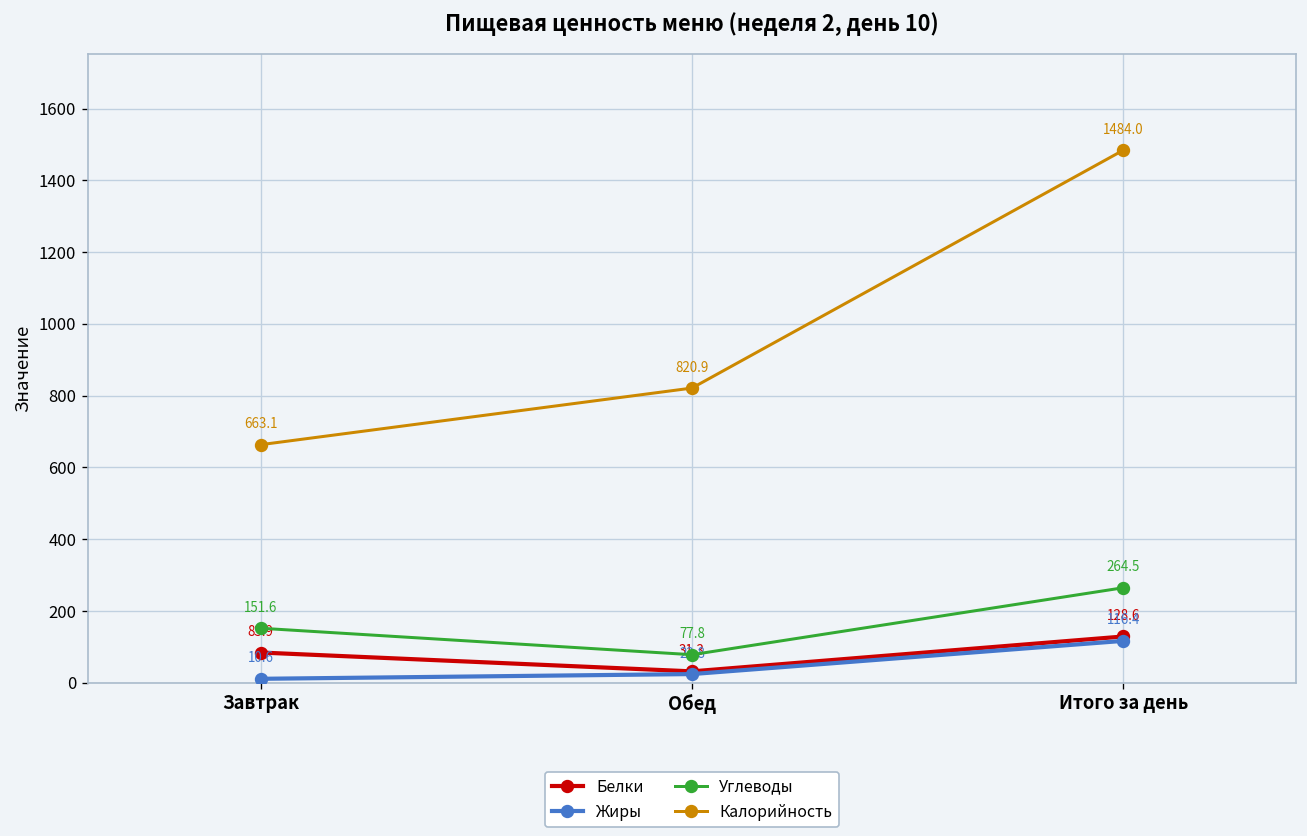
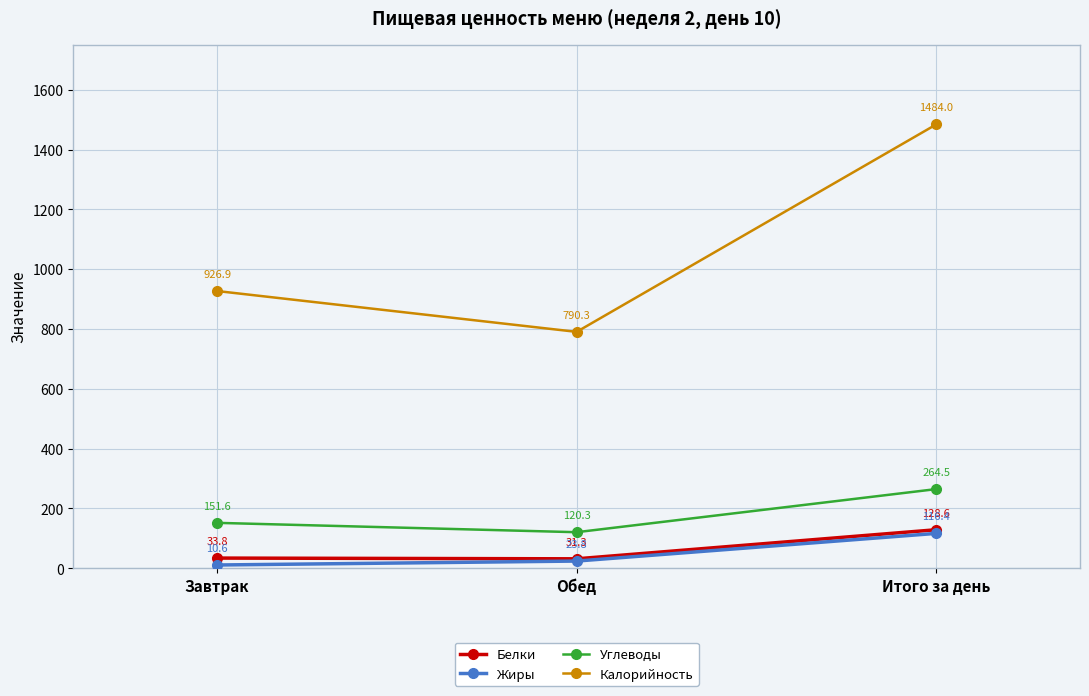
Белки, Завтрак: 83.9 -> 33.8
Калорийность, Завтрак: 663.1 -> 926.9
Углеводы, Обед: 77.8 -> 120.3
Калорийность, Обед: 820.9 -> 790.3
